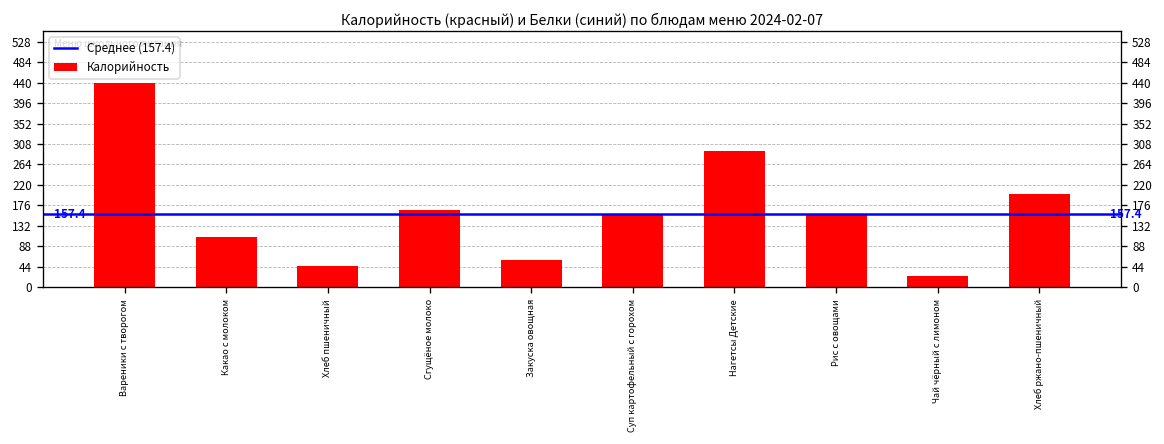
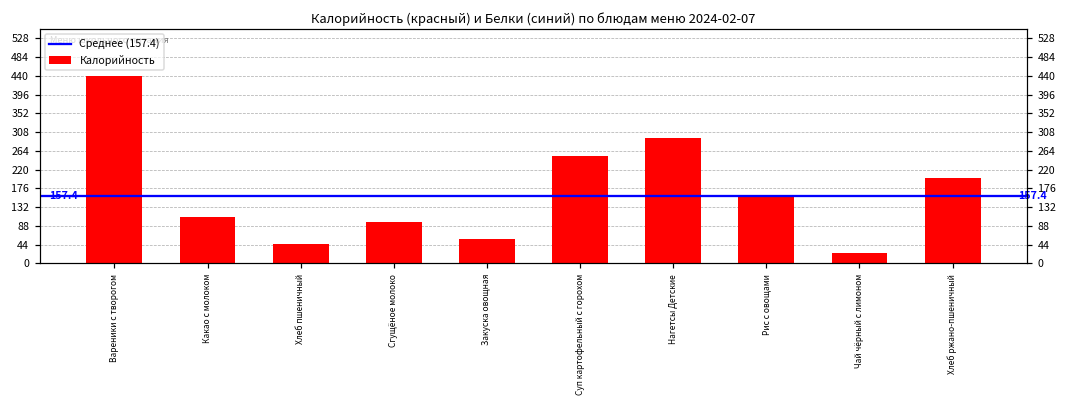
Сгущёное молоко: 170 -> 100
Суп картофельный с горохом: 160 -> 250
